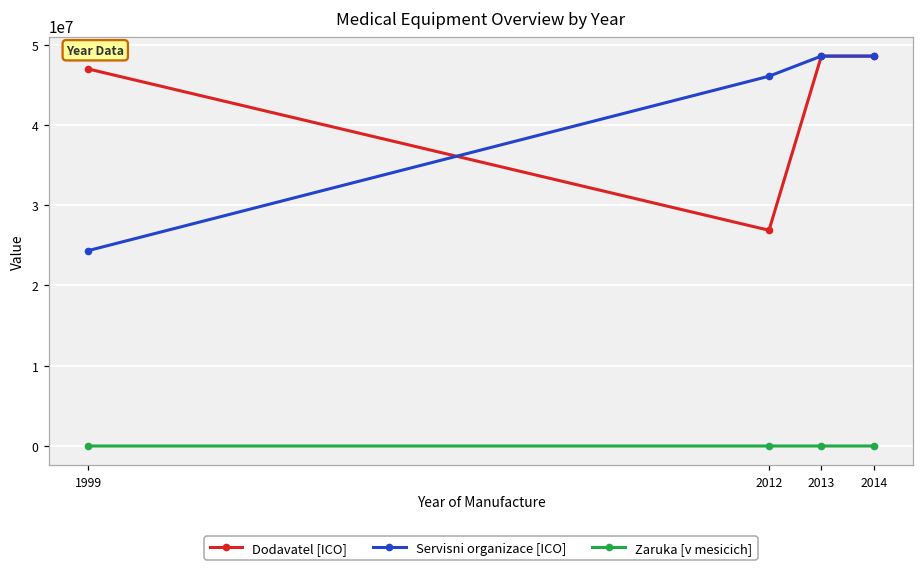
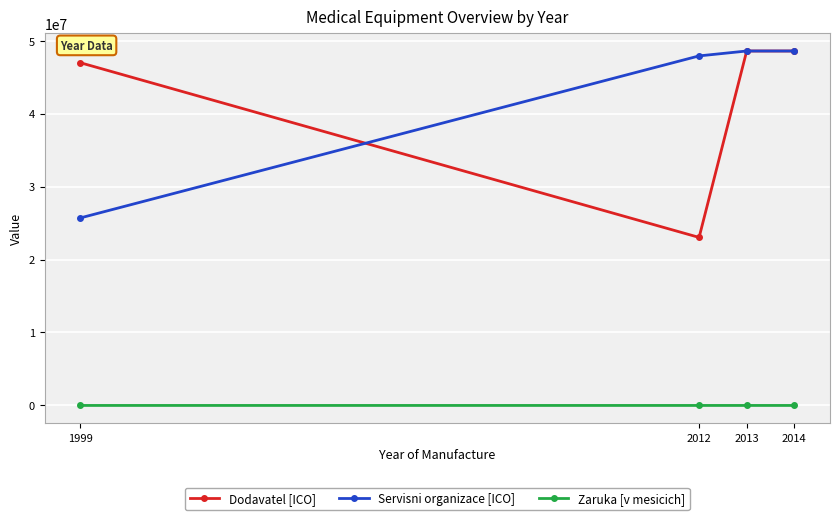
Servisni organizace [ICO], 1999: 24000000 -> 26000000
Dodavatel [ICO], 2012: 27000000 -> 23000000
Servisni organizace [ICO], 2012: 46000000 -> 48000000
